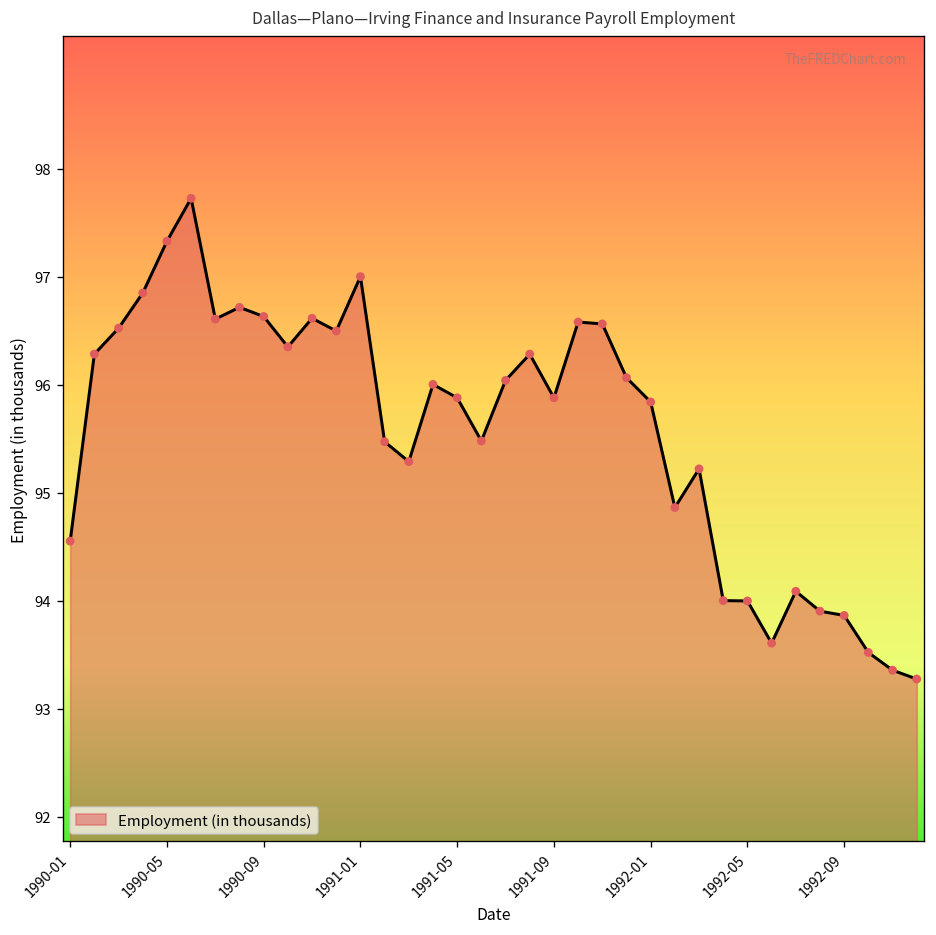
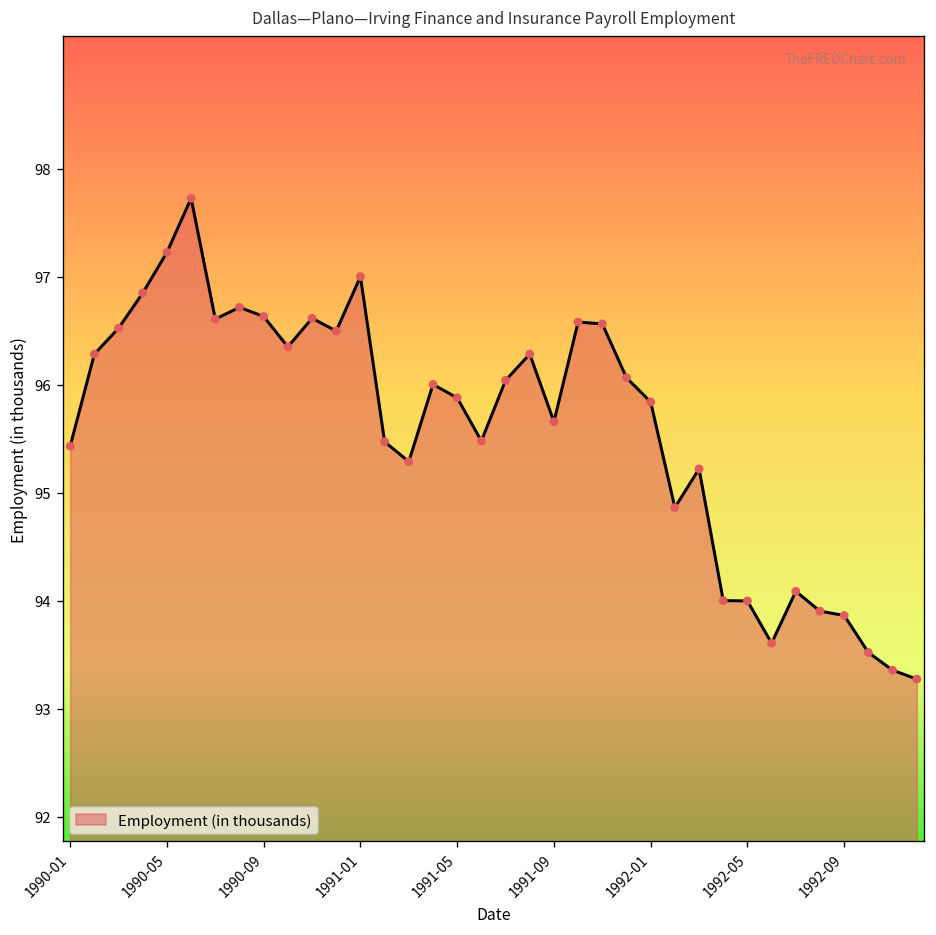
1990-01: 94.6 -> 95.4
1990-05: 97.3 -> 97.2
1991-09: 95.9 -> 95.7
